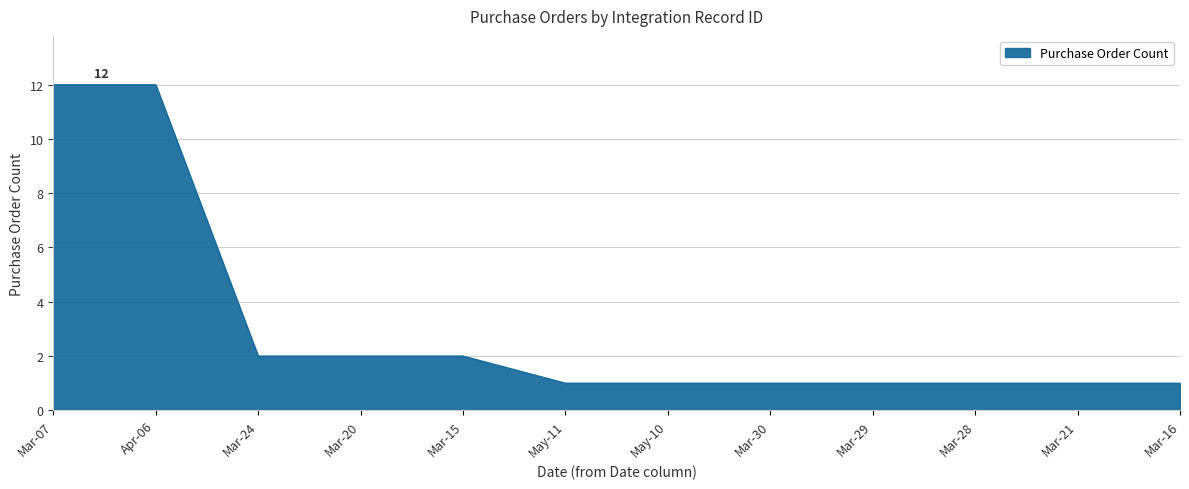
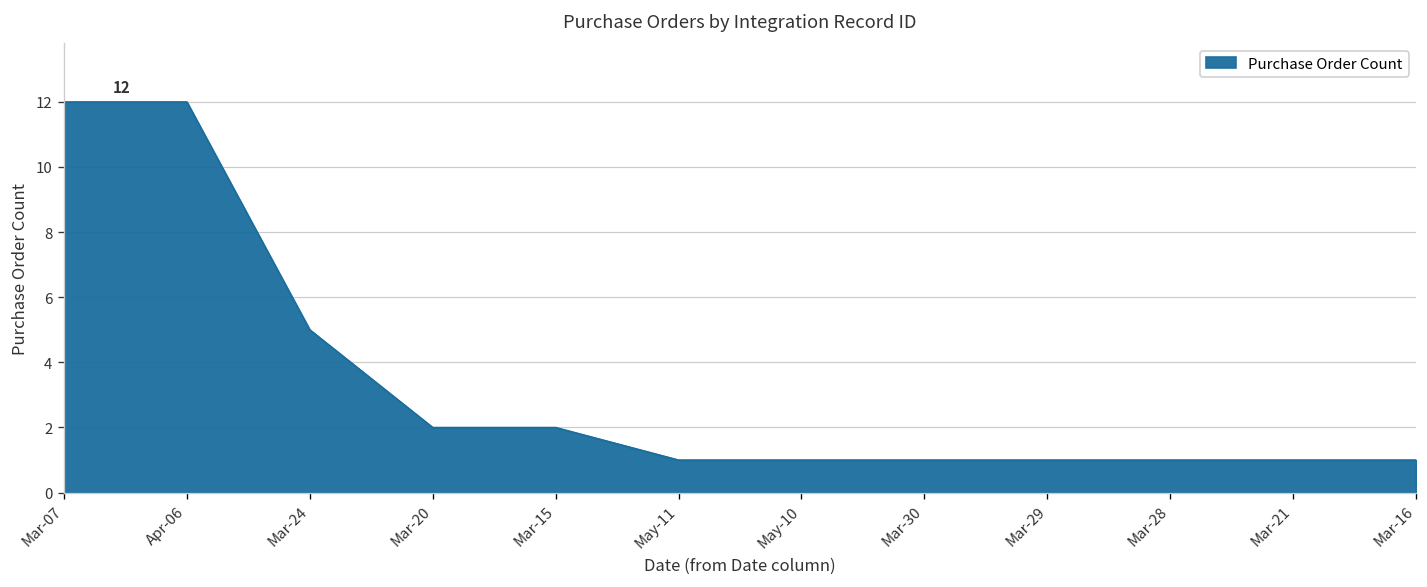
Mar-24: 2 -> 5
